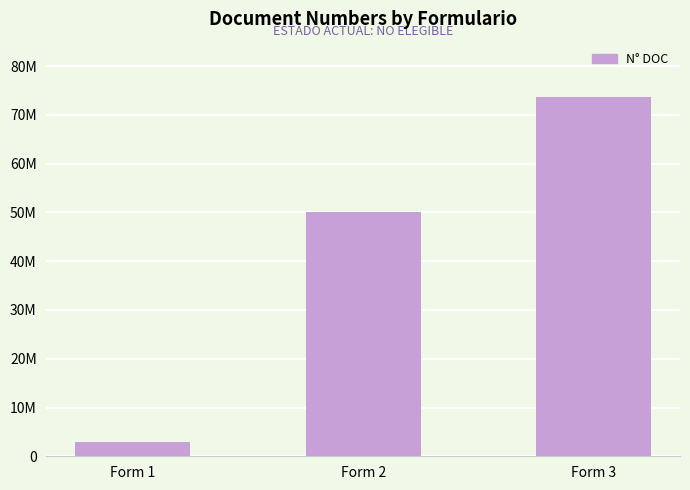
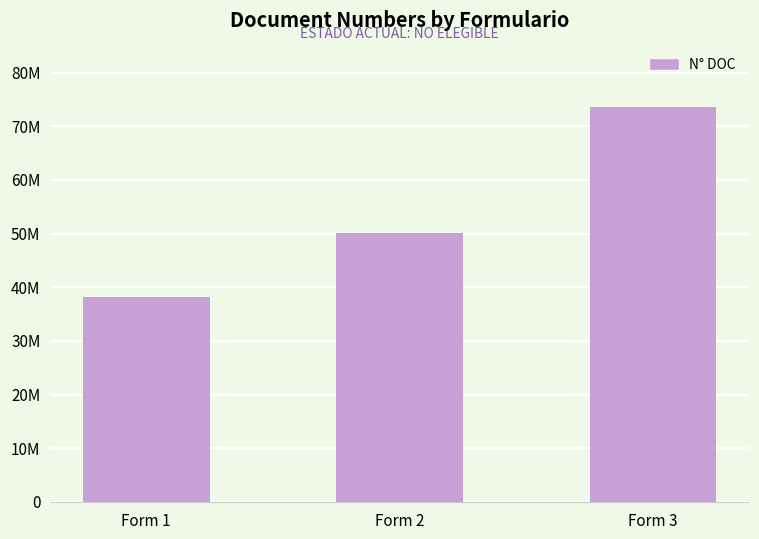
Form 1: 3000000 -> 38000000
